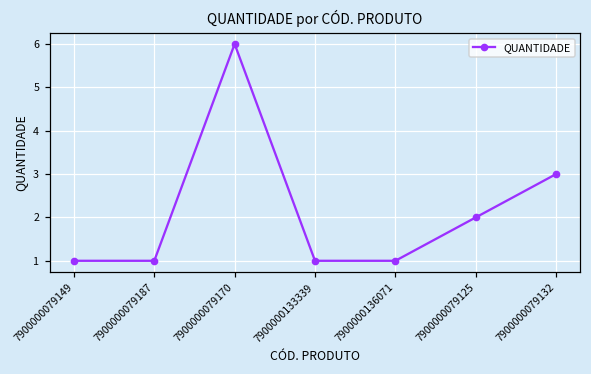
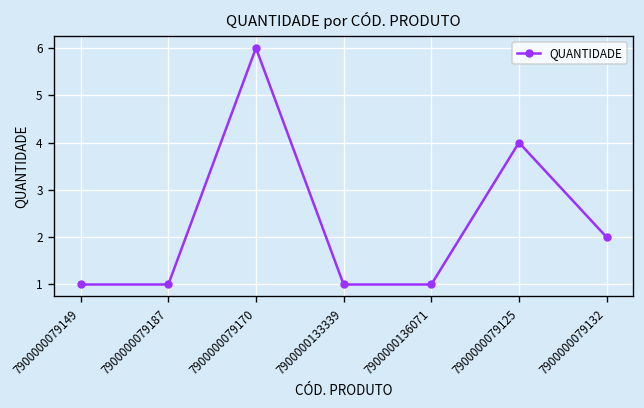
7900000079125: 2 -> 4
7900000079132: 3 -> 2
